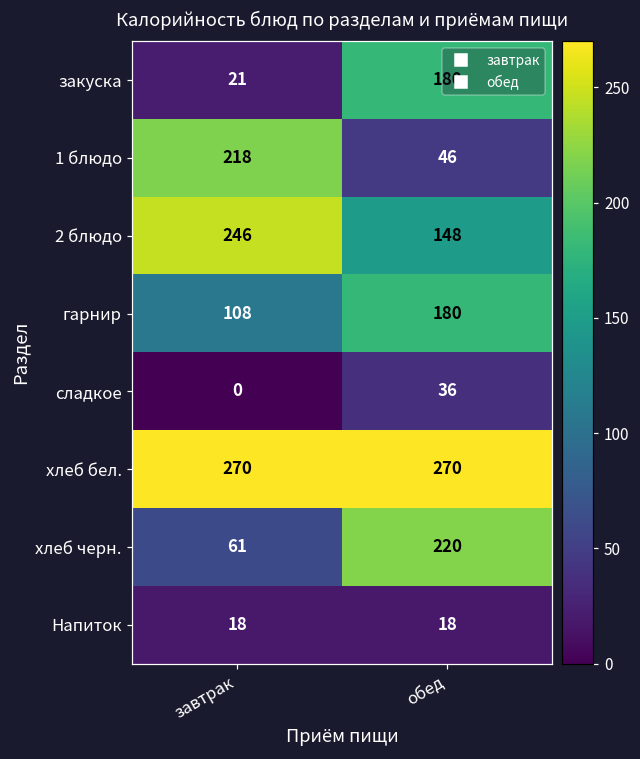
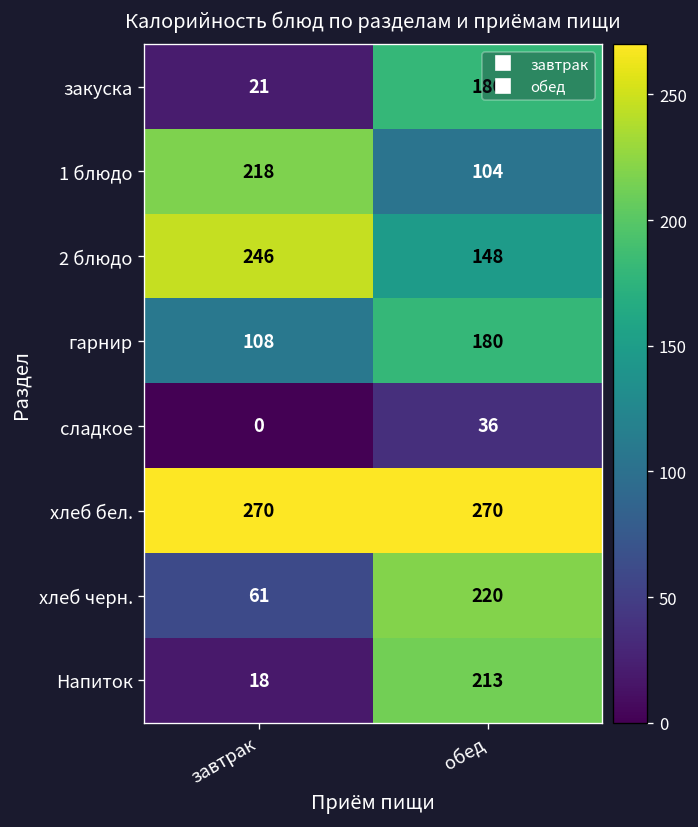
1 блюдо, обед: 46 -> 104
Напиток, обед: 18 -> 213
